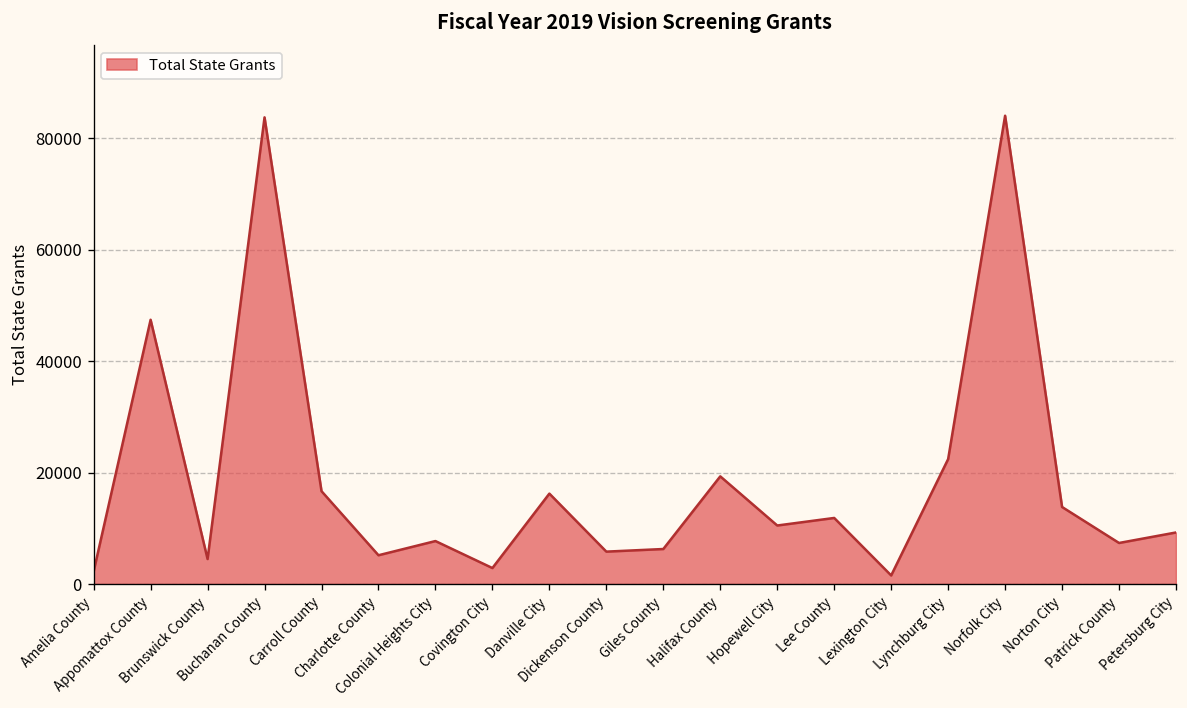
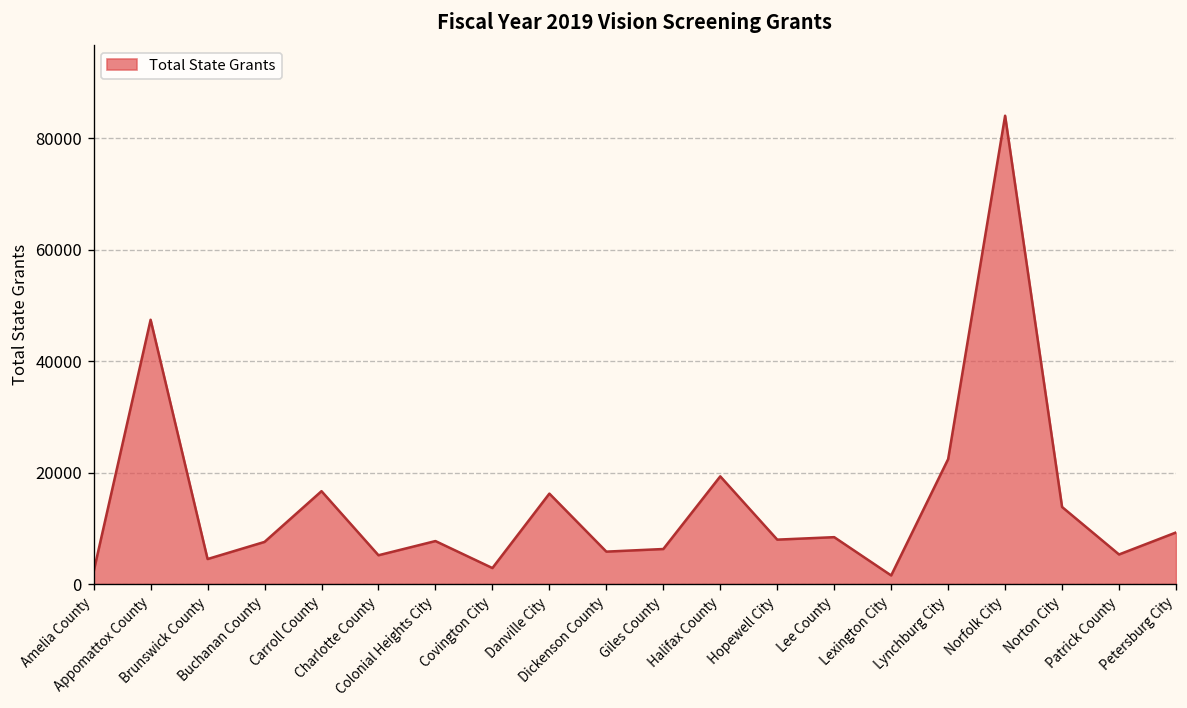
Buchanan County: 84000 -> 8000
Hopewell City: 11000 -> 8000
Lee County: 12000 -> 8000
Patrick County: 7000 -> 5000
